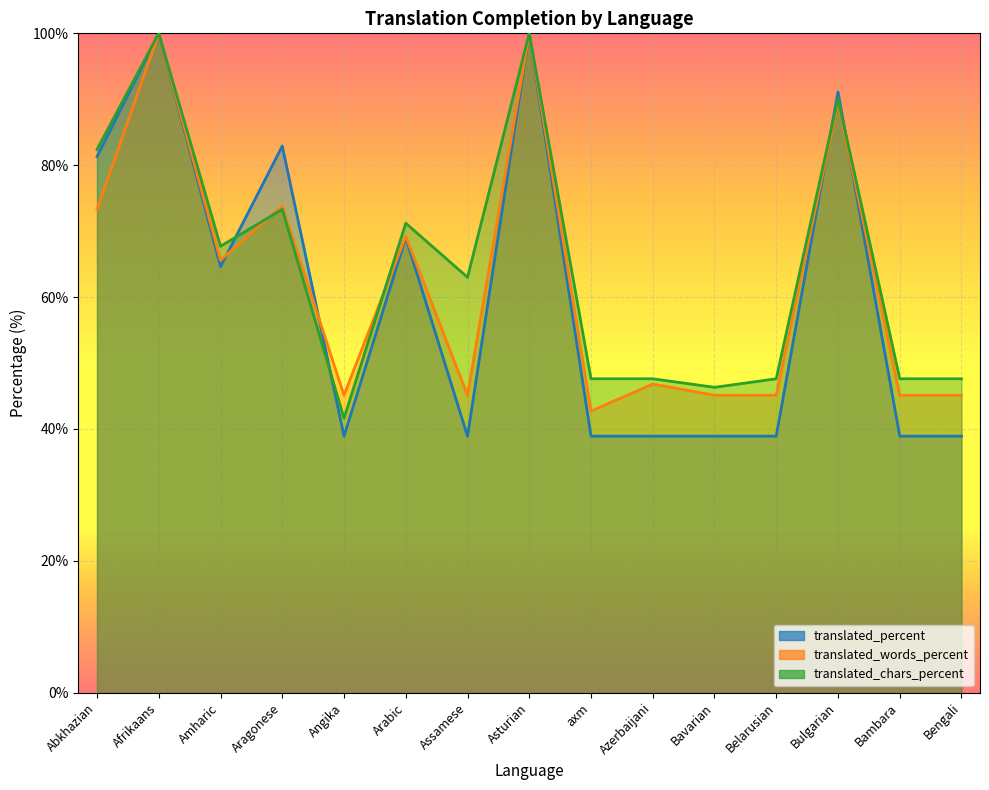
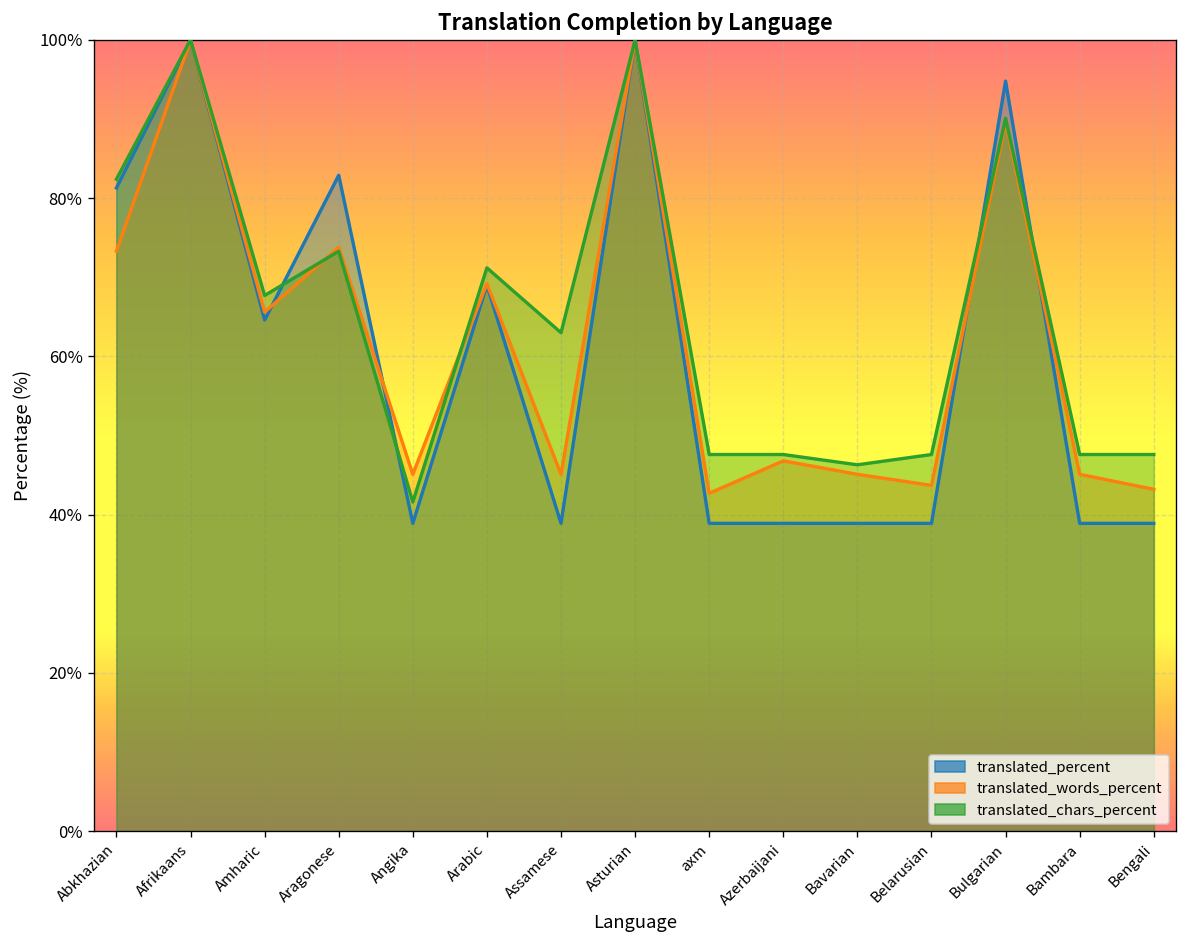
translated_words_percent, Belarusian: 45% -> 44%
translated_percent, Bulgarian: 91% -> 95%
translated_words_percent, Bengali: 45% -> 43%
